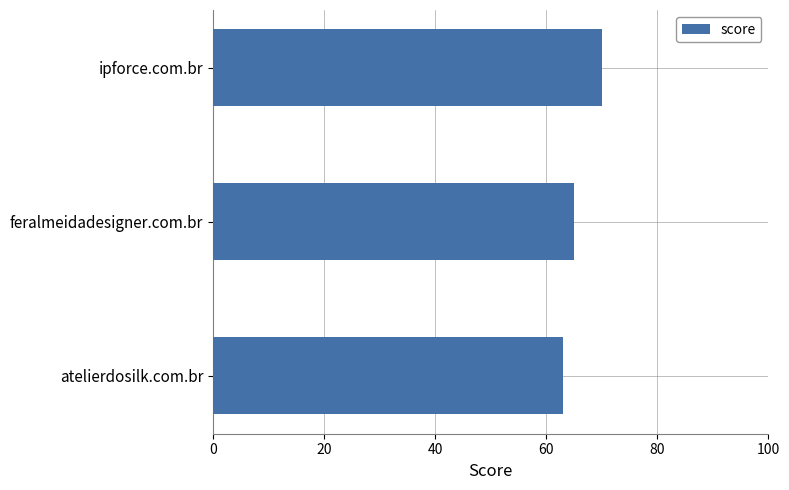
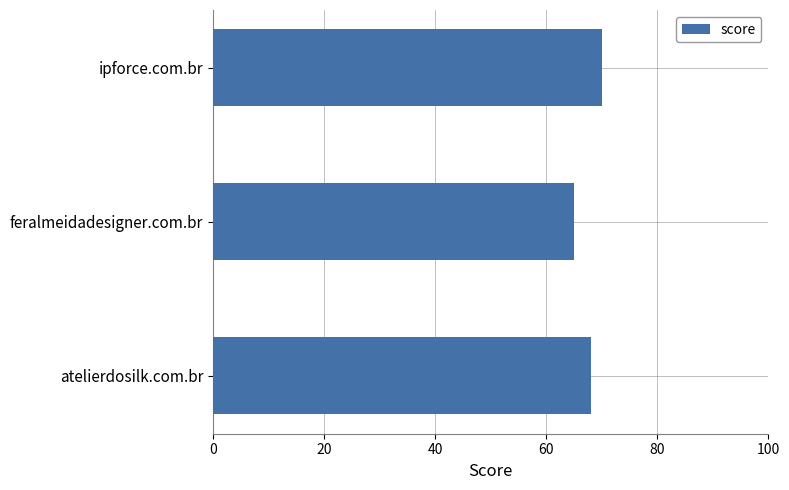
atelierdosilk.com.br: 63 -> 68
